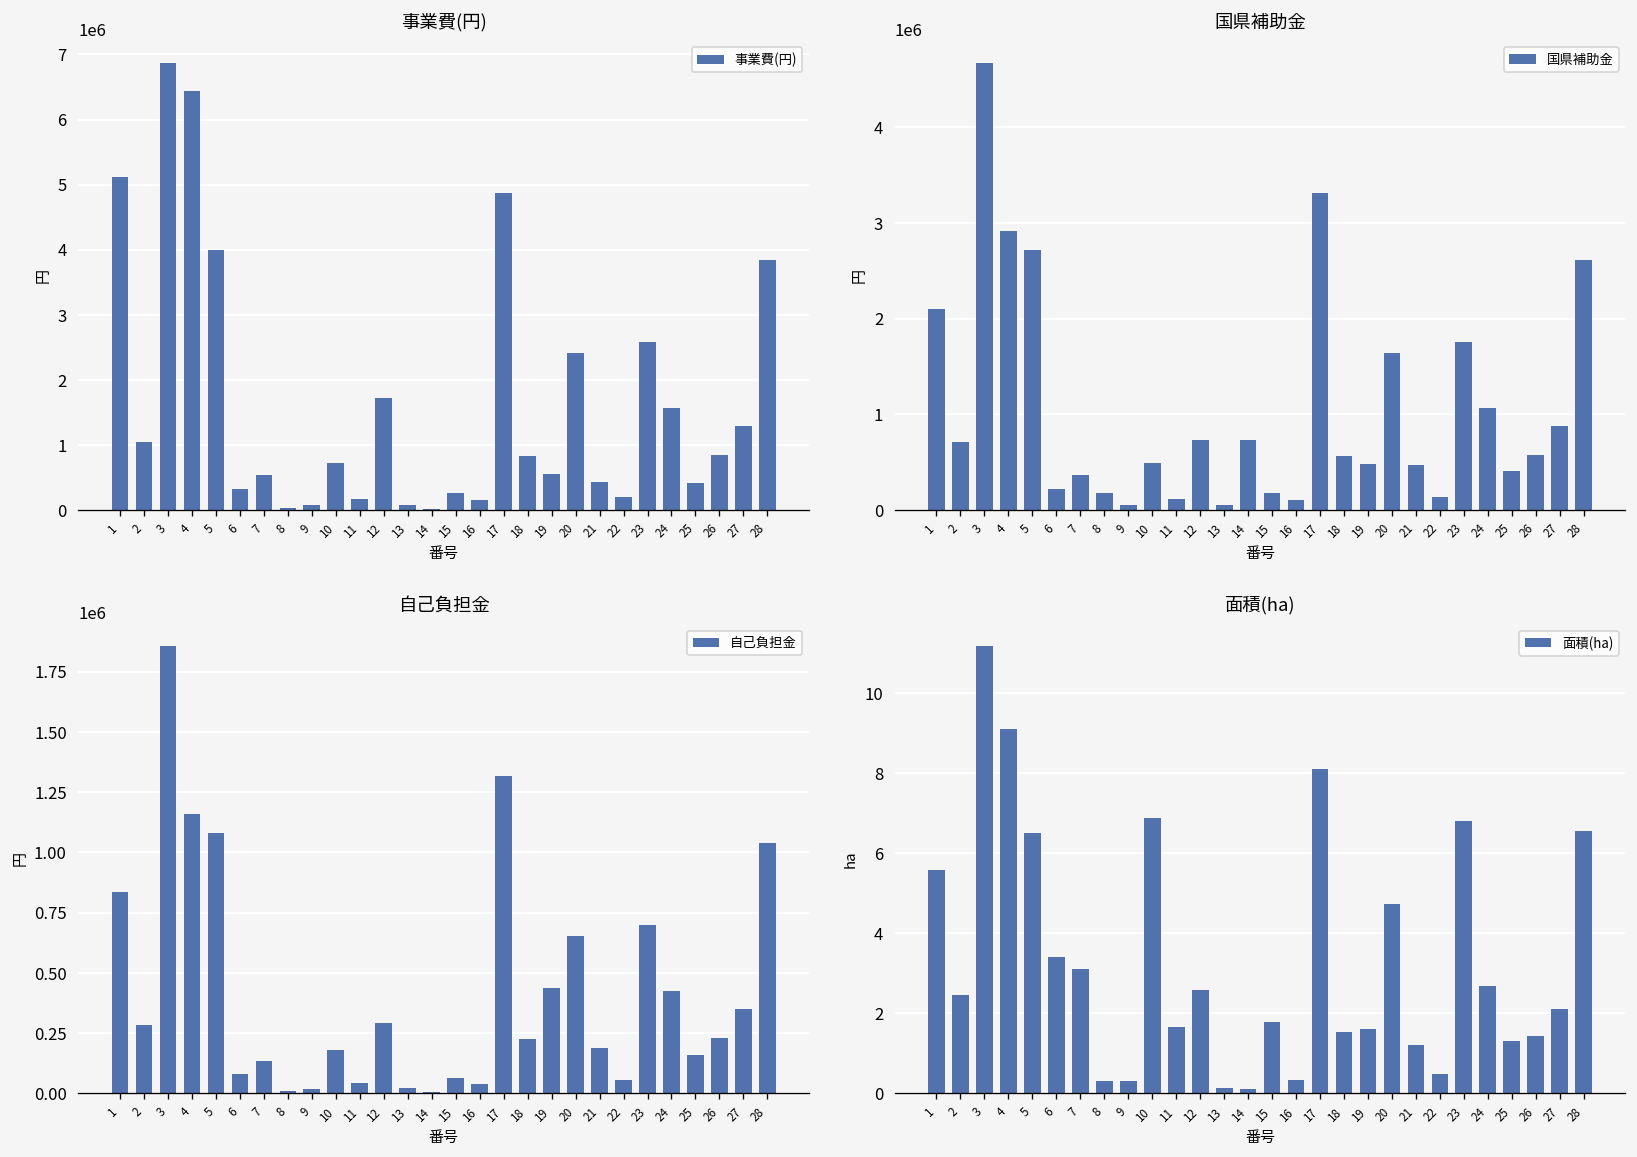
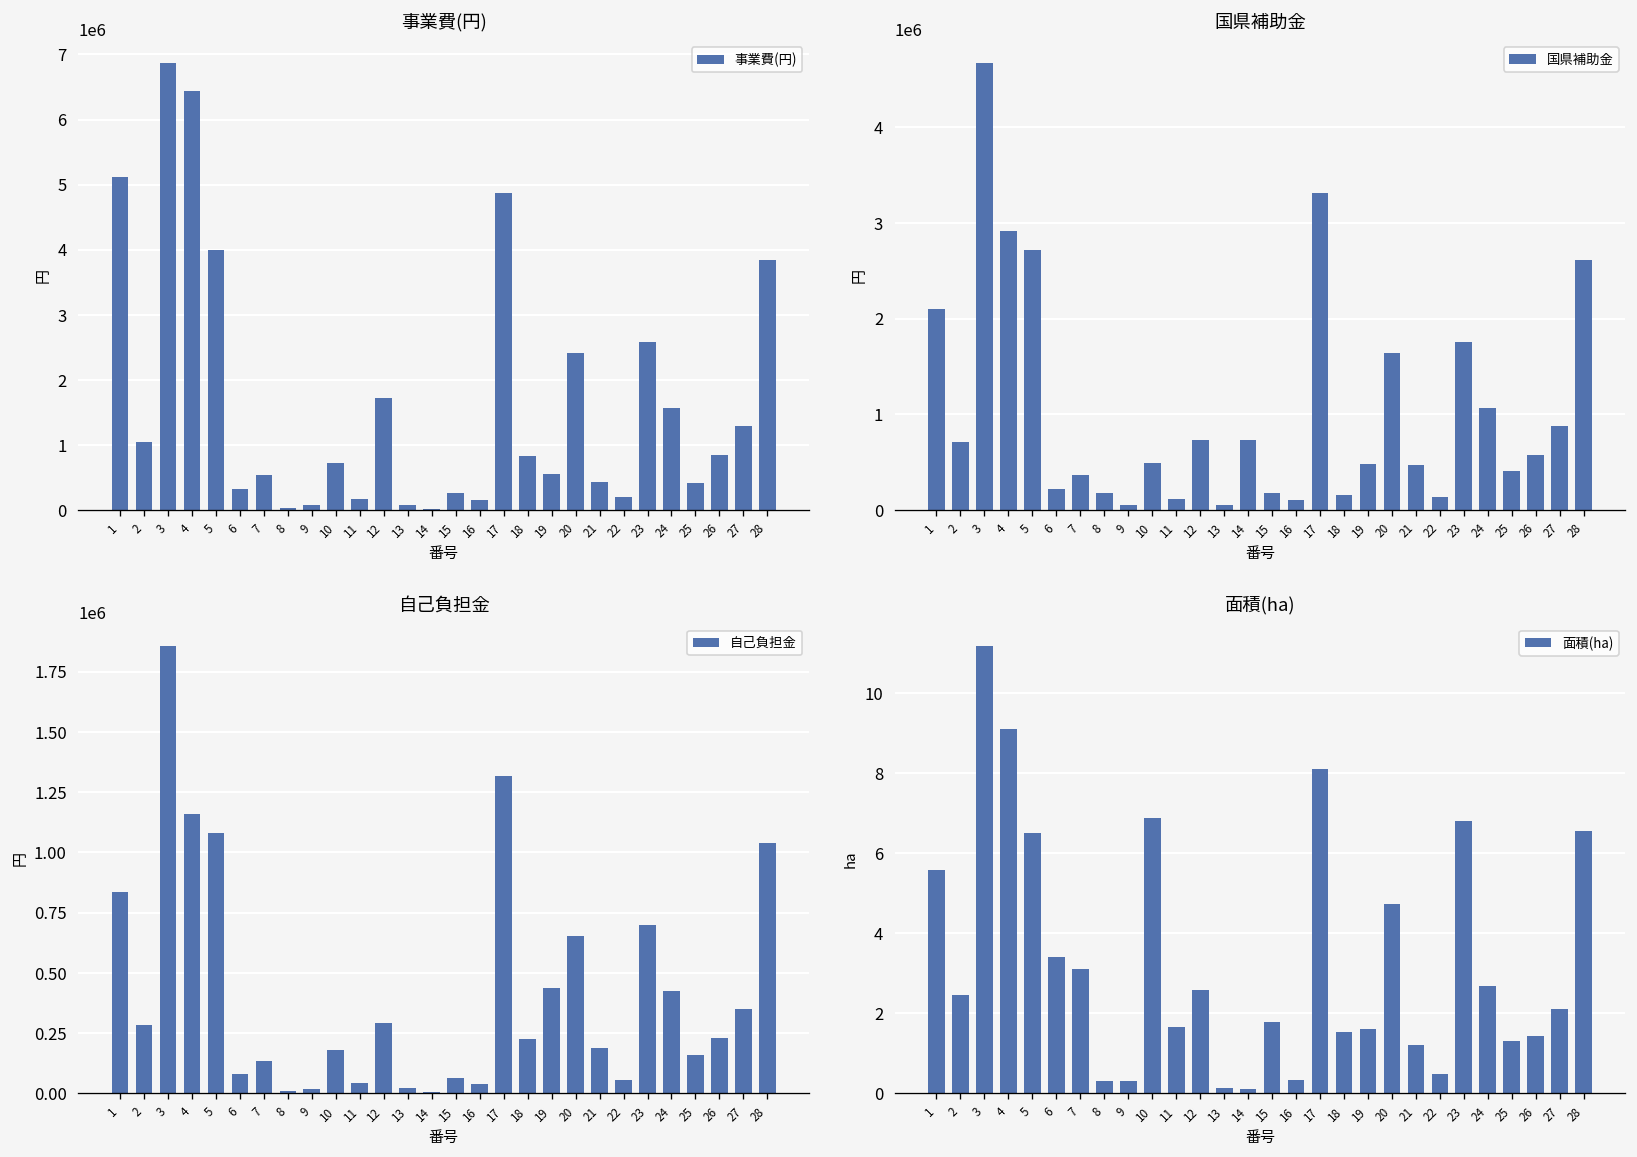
国県補助金, 18: 600000 -> 200000
